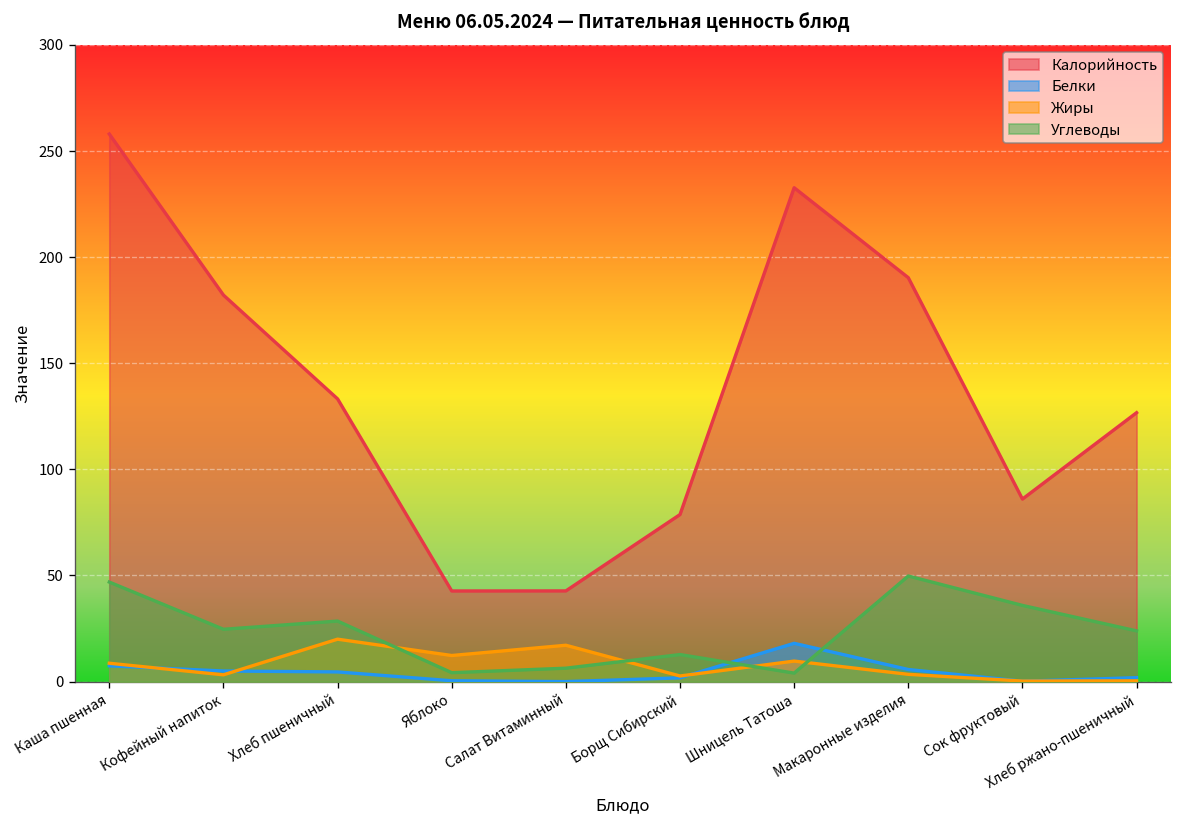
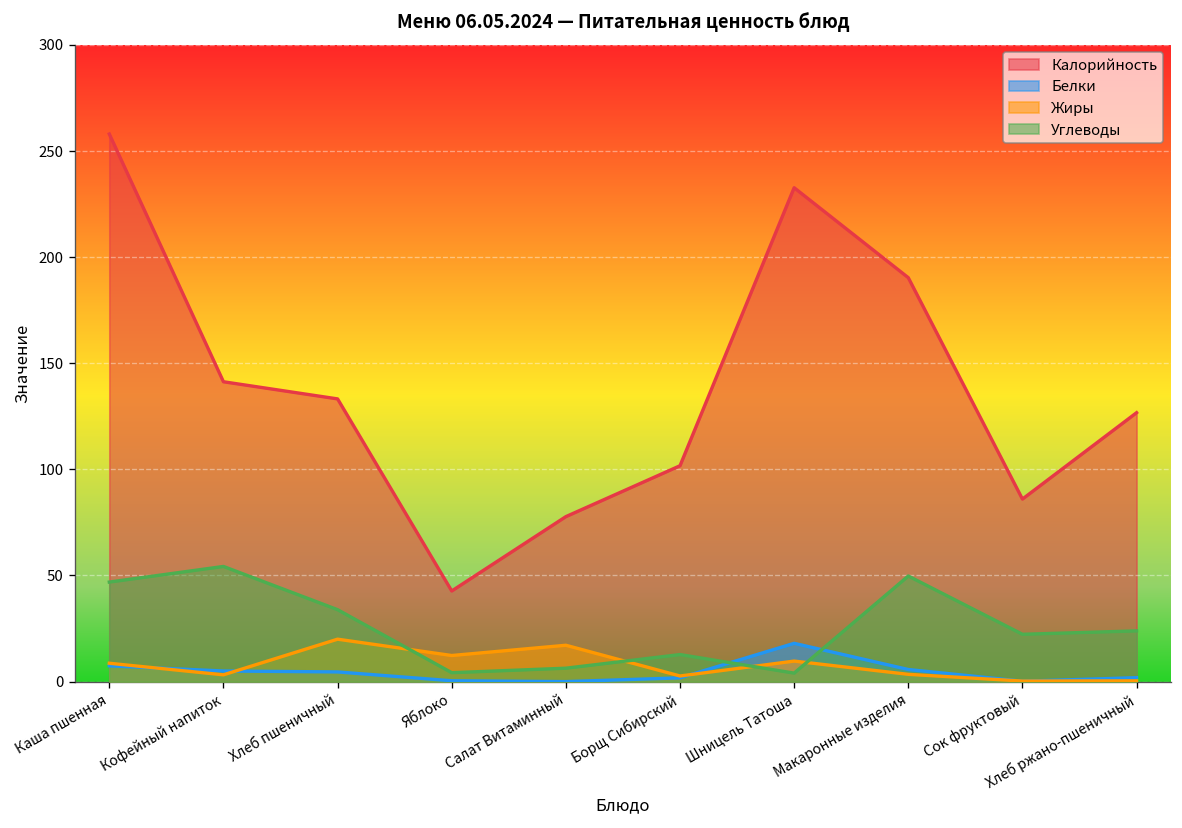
Калорийность, Кофейный напиток: 182 -> 141
Углеводы, Кофейный напиток: 25 -> 54
Углеводы, Хлеб пшеничный: 29 -> 34
Калорийность, Салат Витаминный: 43 -> 78
Калорийность, Борщ Сибирский: 79 -> 102
Углеводы, Сок фруктовый: 36 -> 22
